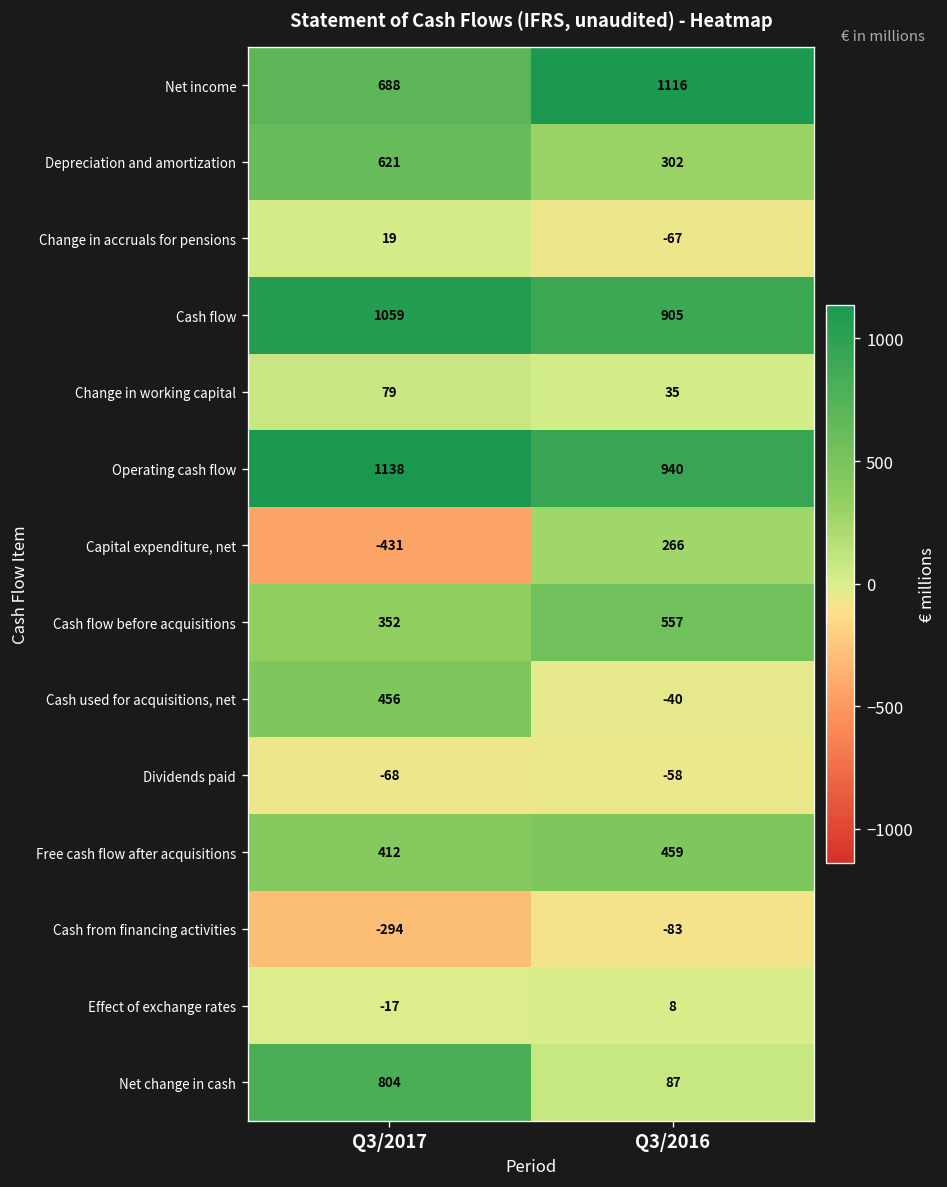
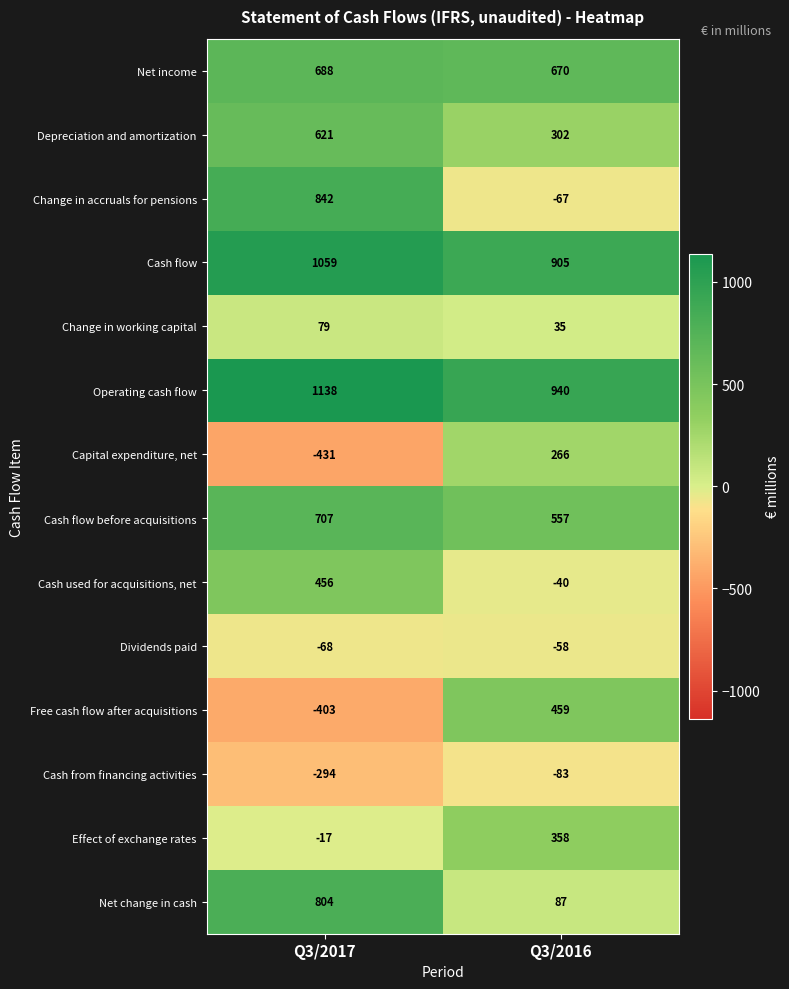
Net income, Q3/2016: 1116 -> 670
Change in accruals for pensions, Q3/2017: 19 -> 842
Cash flow before acquisitions, Q3/2017: 352 -> 707
Free cash flow after acquisitions, Q3/2017: 412 -> -403
Effect of exchange rates, Q3/2016: 8 -> 358
